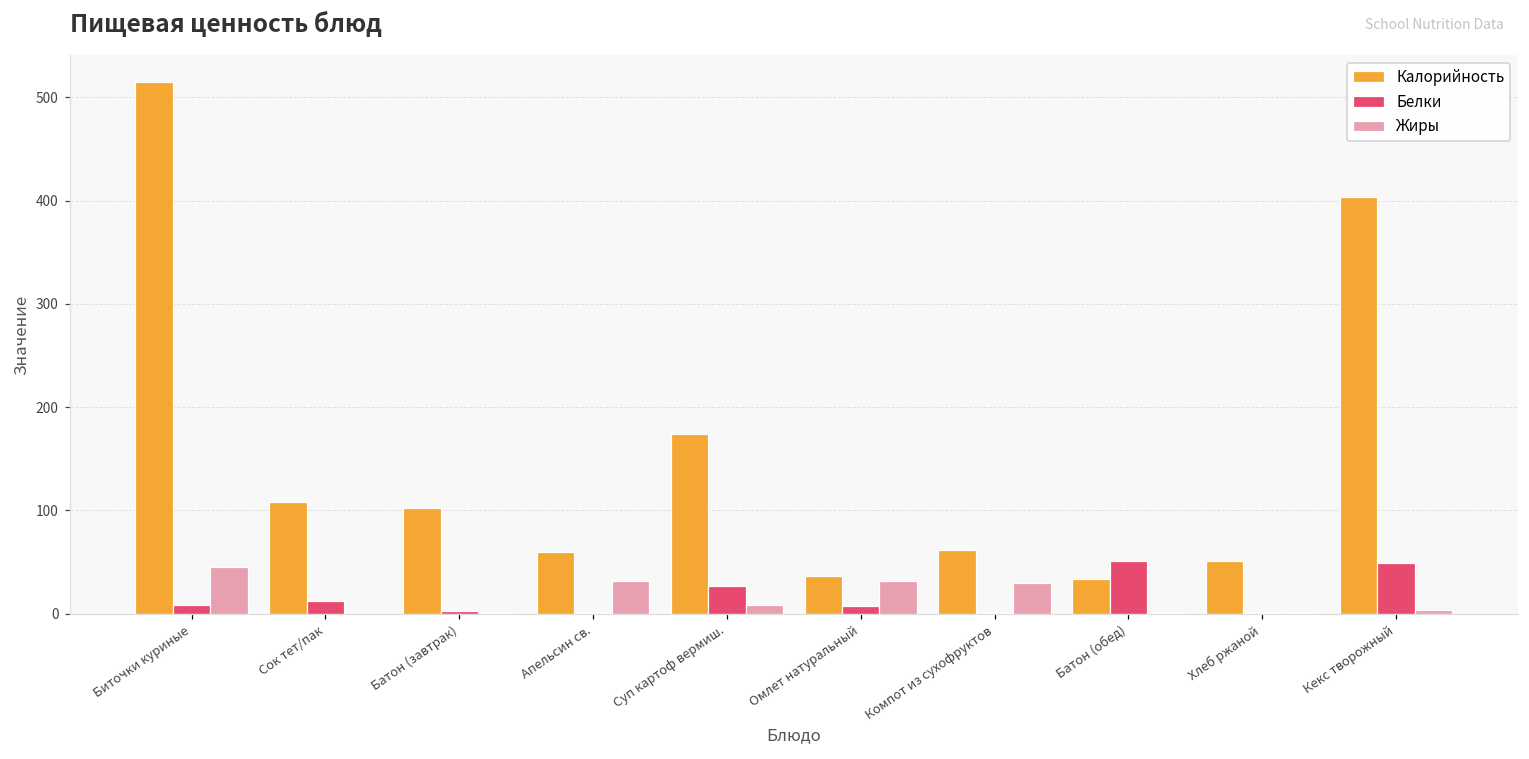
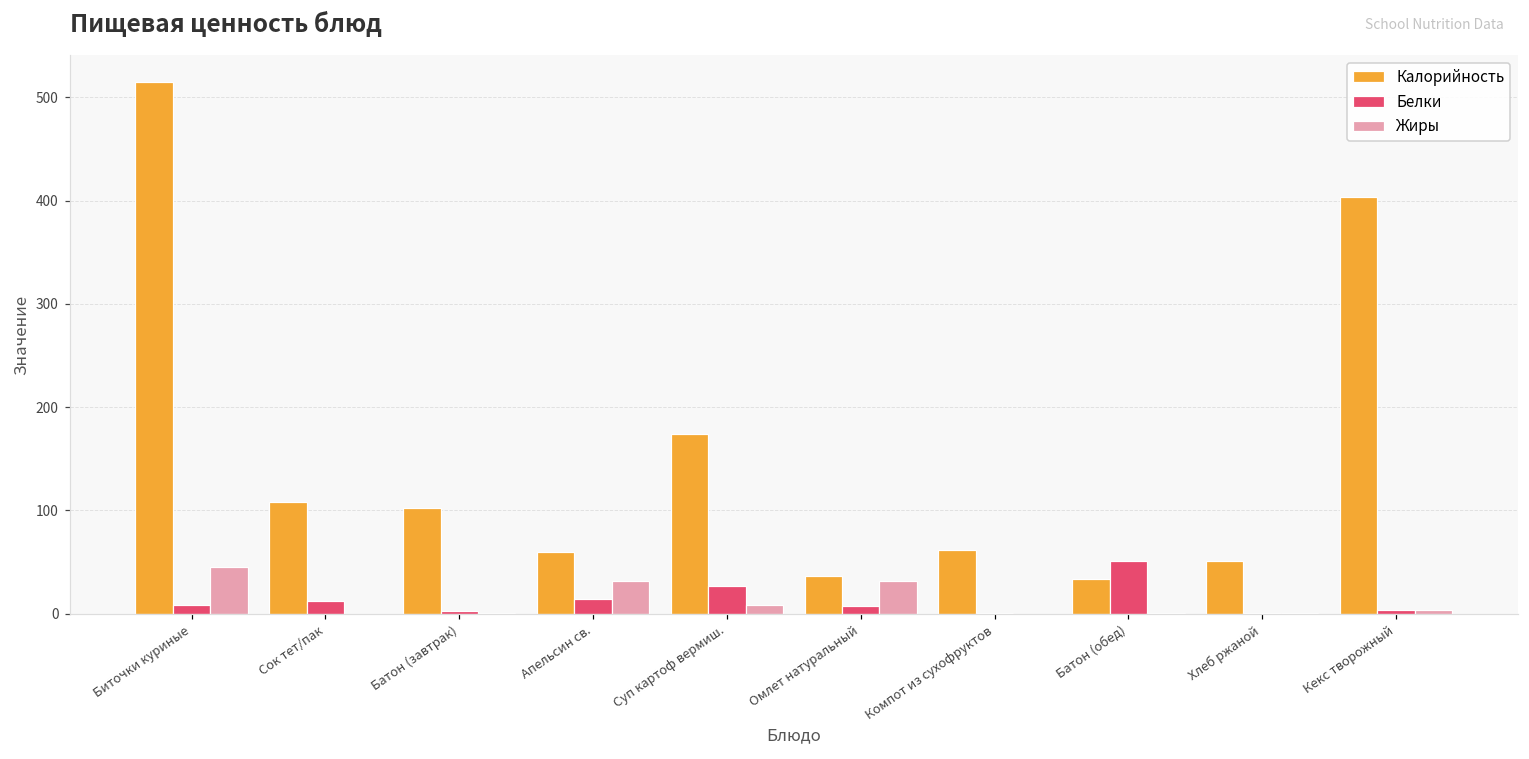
Белки, Апельсин св.: 0 -> 10
Жиры, Компот из сухофруктов: 30 -> 0
Белки, Кекс творожный: 50 -> 0
